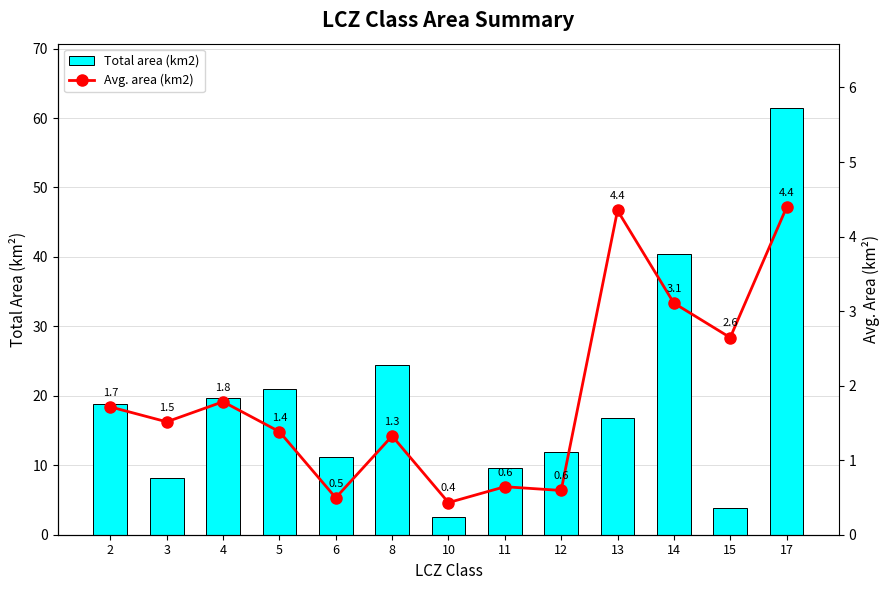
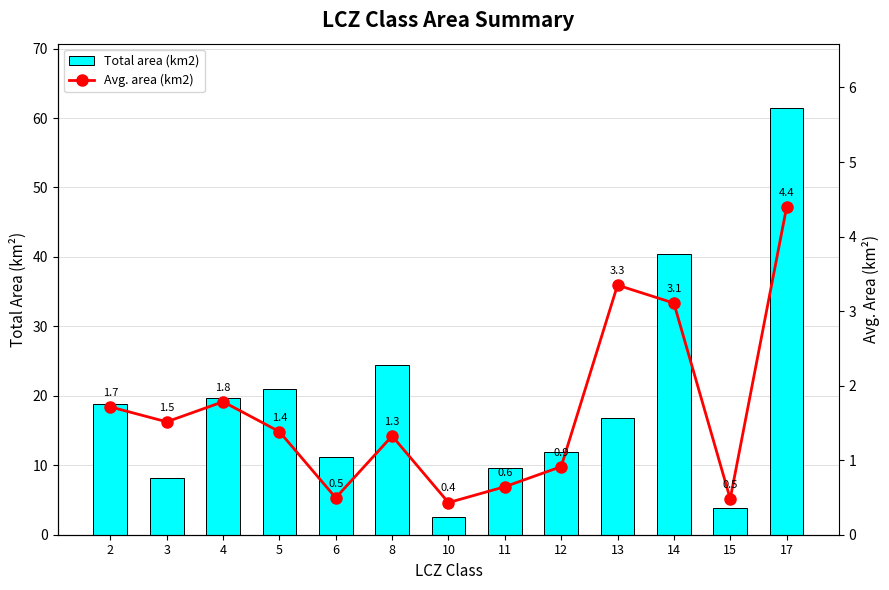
Avg. area (km2), 12: 0.6 -> 0.9
Avg. area (km2), 13: 4.4 -> 3.3
Avg. area (km2), 15: 2.6 -> 0.5
